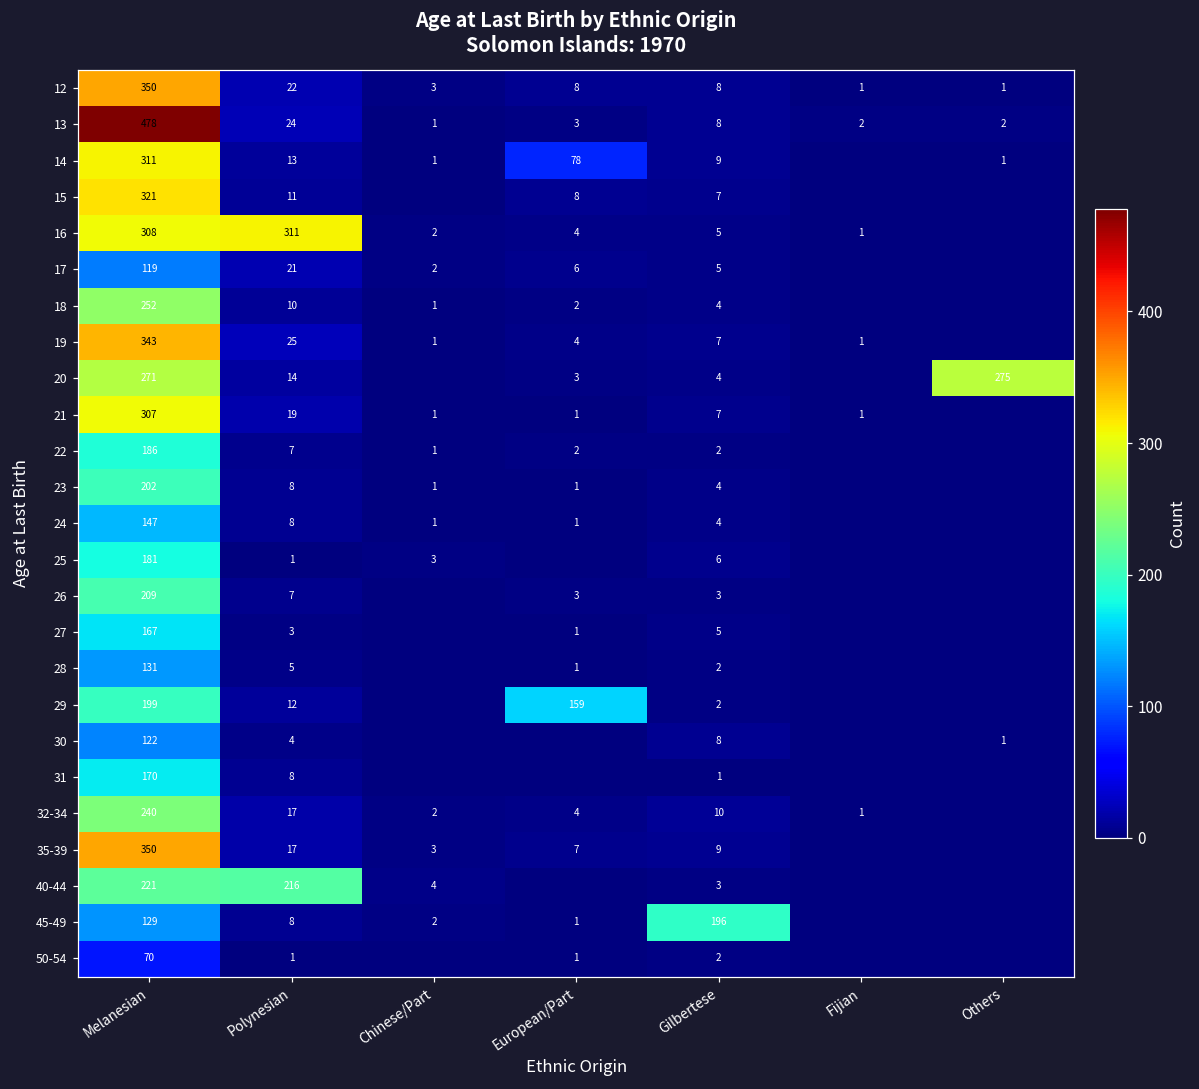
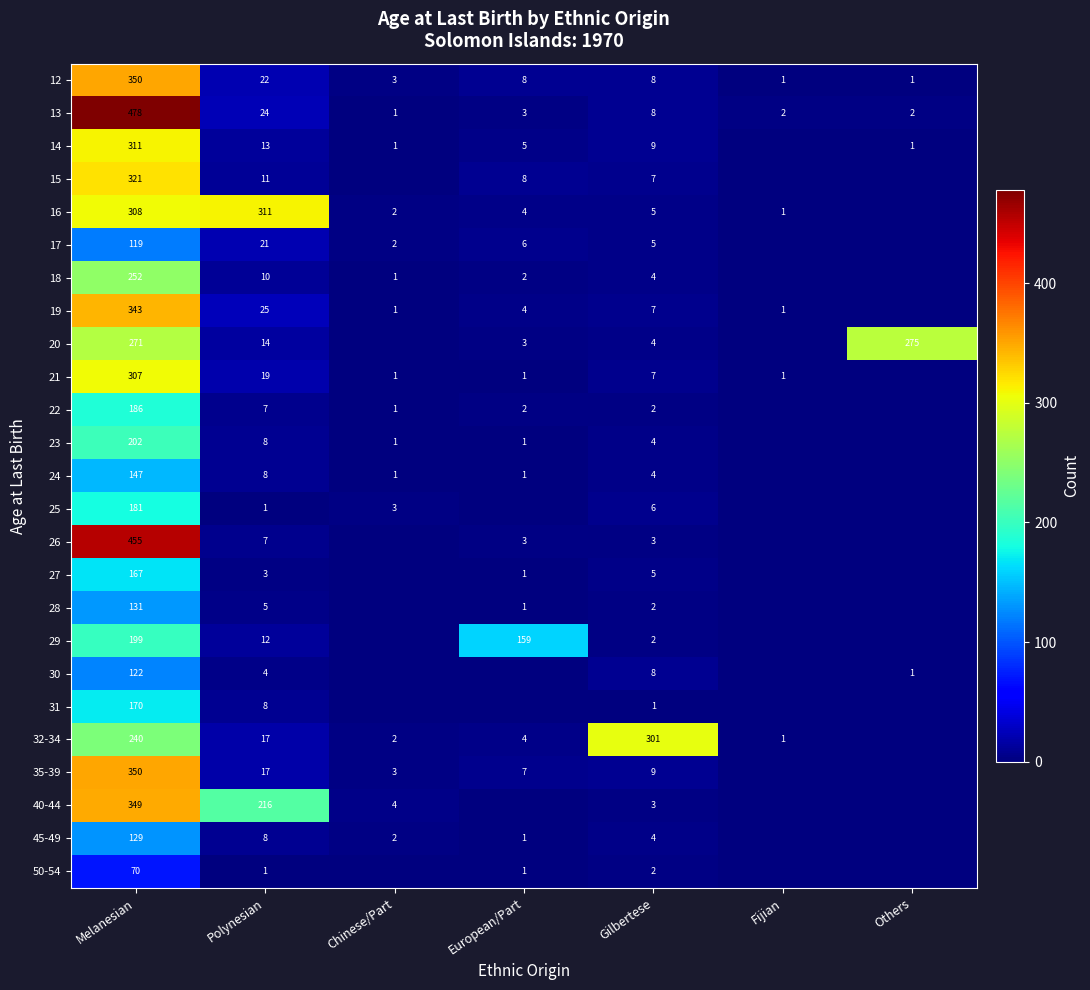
14, European/Part: 78 -> 5
26, Melanesian: 209 -> 455
32-34, Gilbertese: 10 -> 301
40-44, Melanesian: 221 -> 349
45-49, Gilbertese: 196 -> 4
